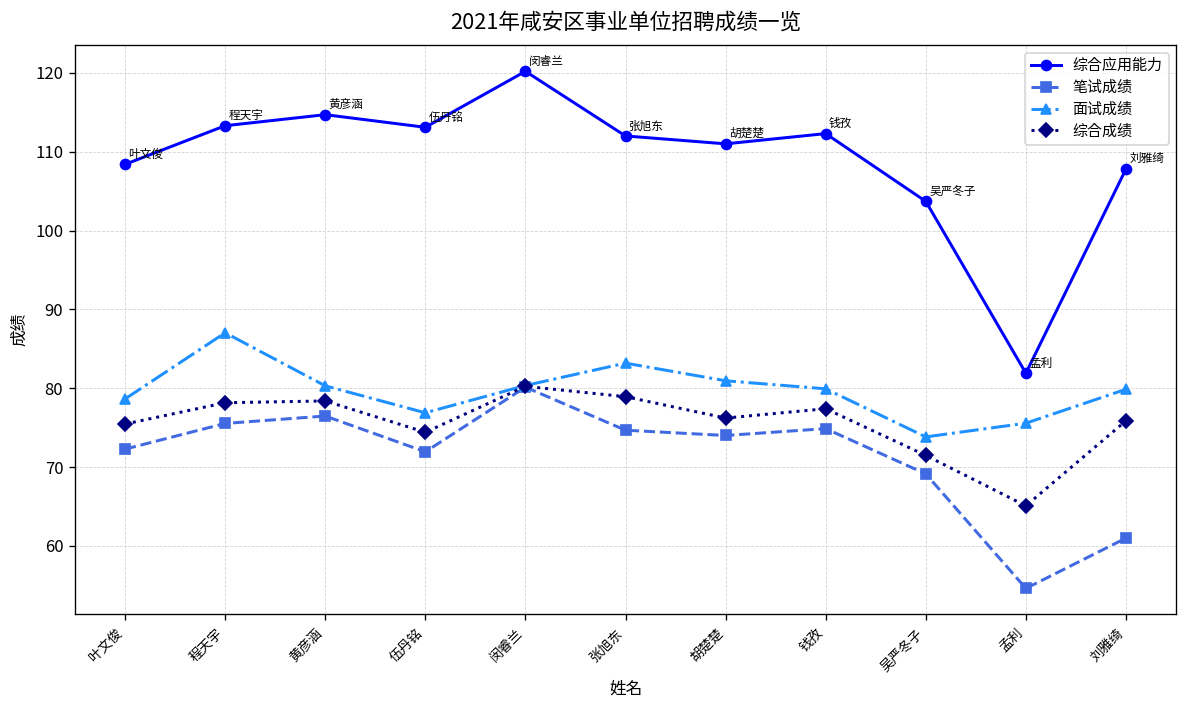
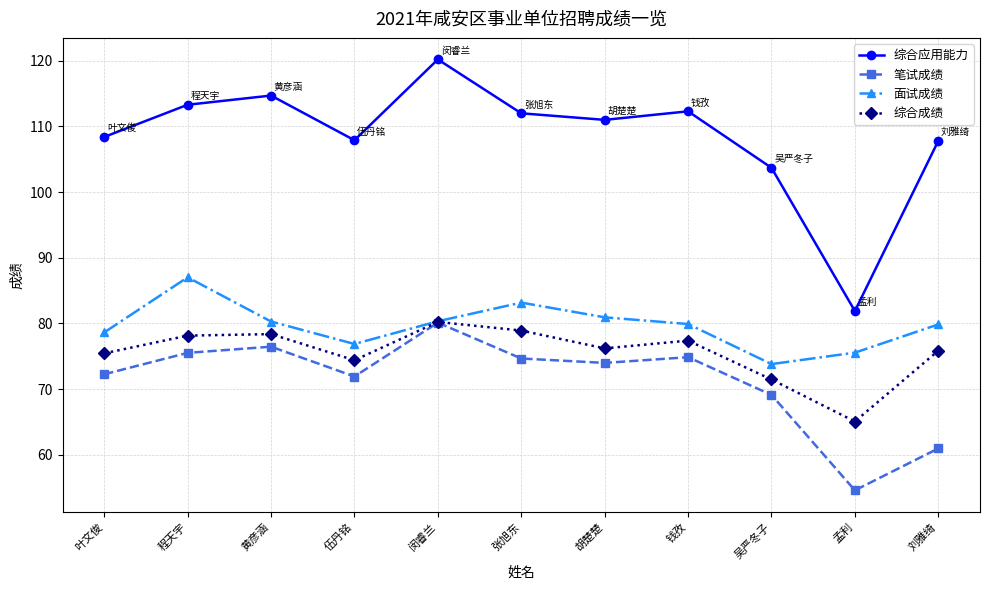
综合应用能力, 伍丹铭: 113 -> 108
